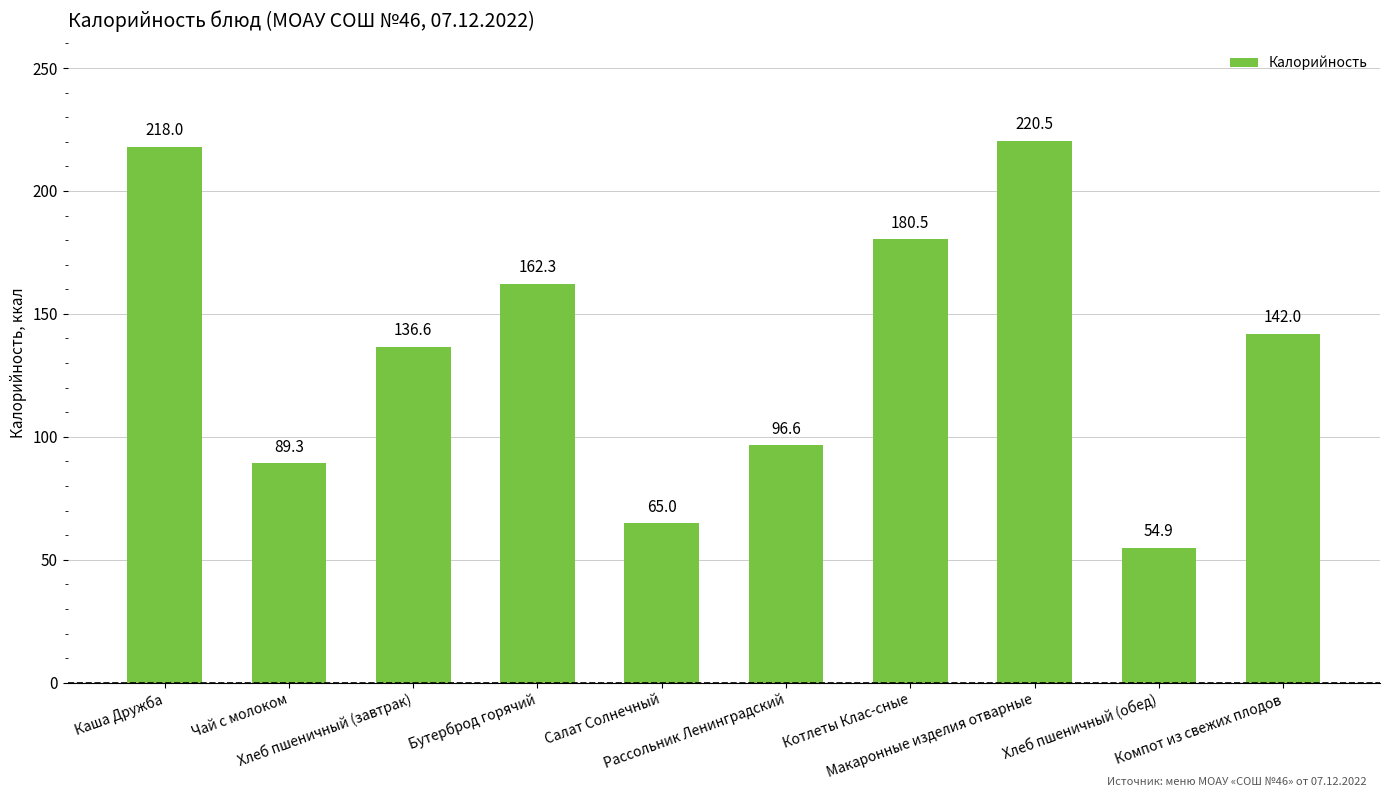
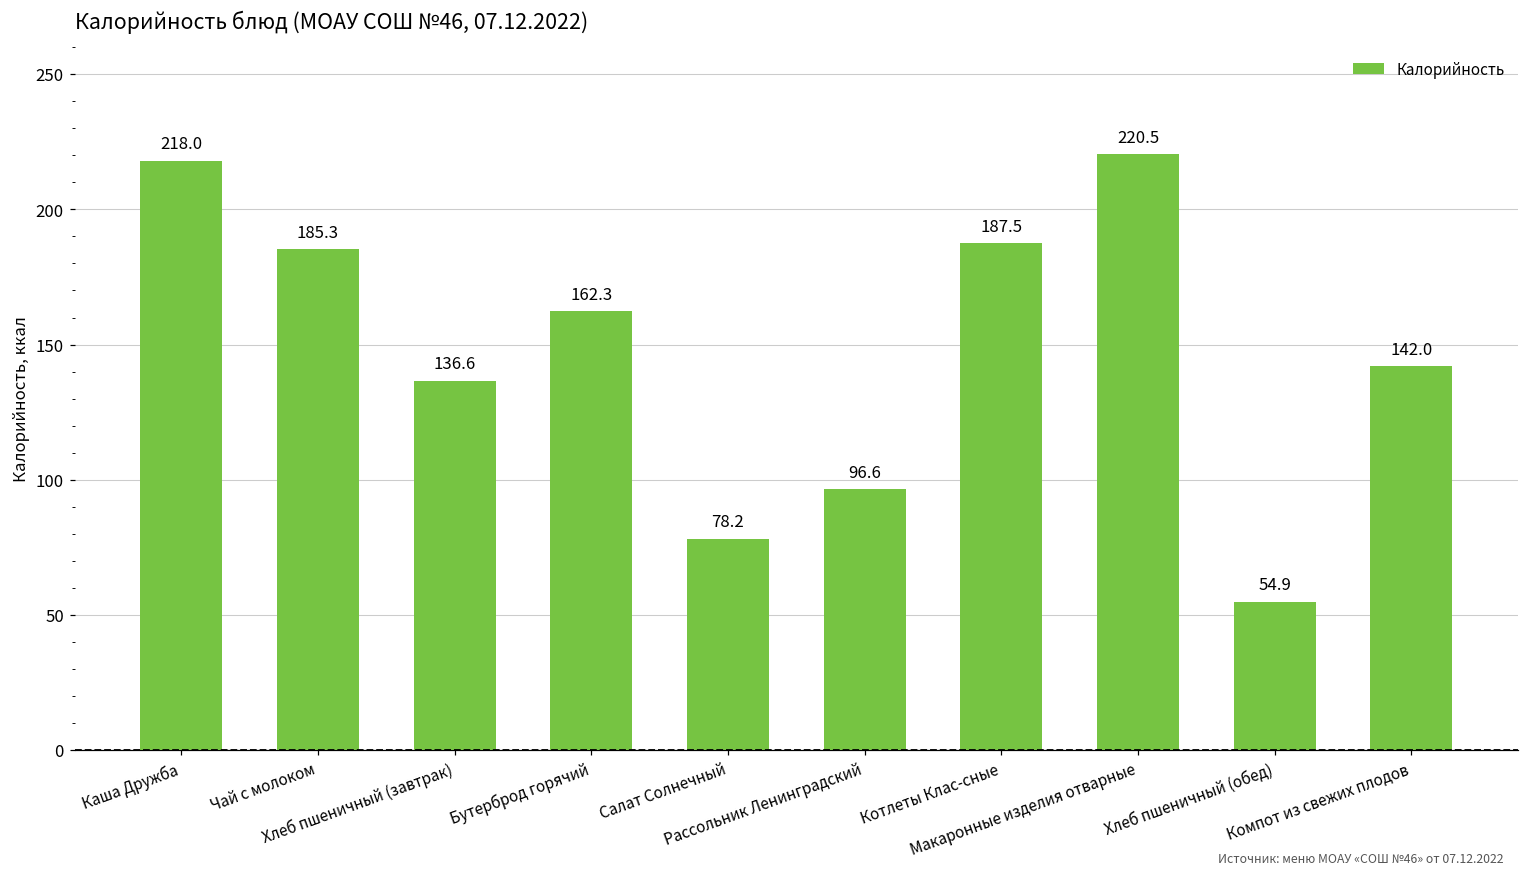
Чай с молоком: 89.3 -> 185.3
Салат Солнечный: 65.0 -> 78.2
Котлеты Клас-сные: 180.5 -> 187.5
